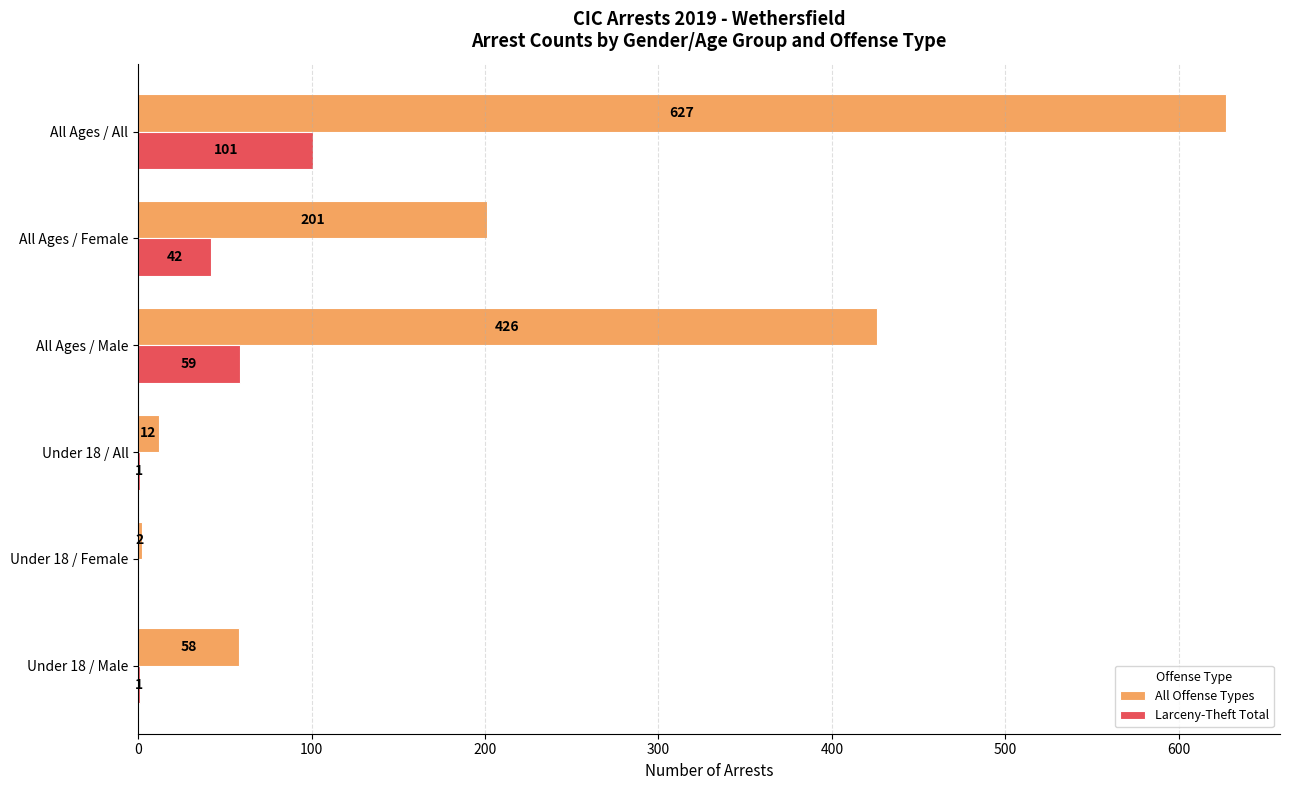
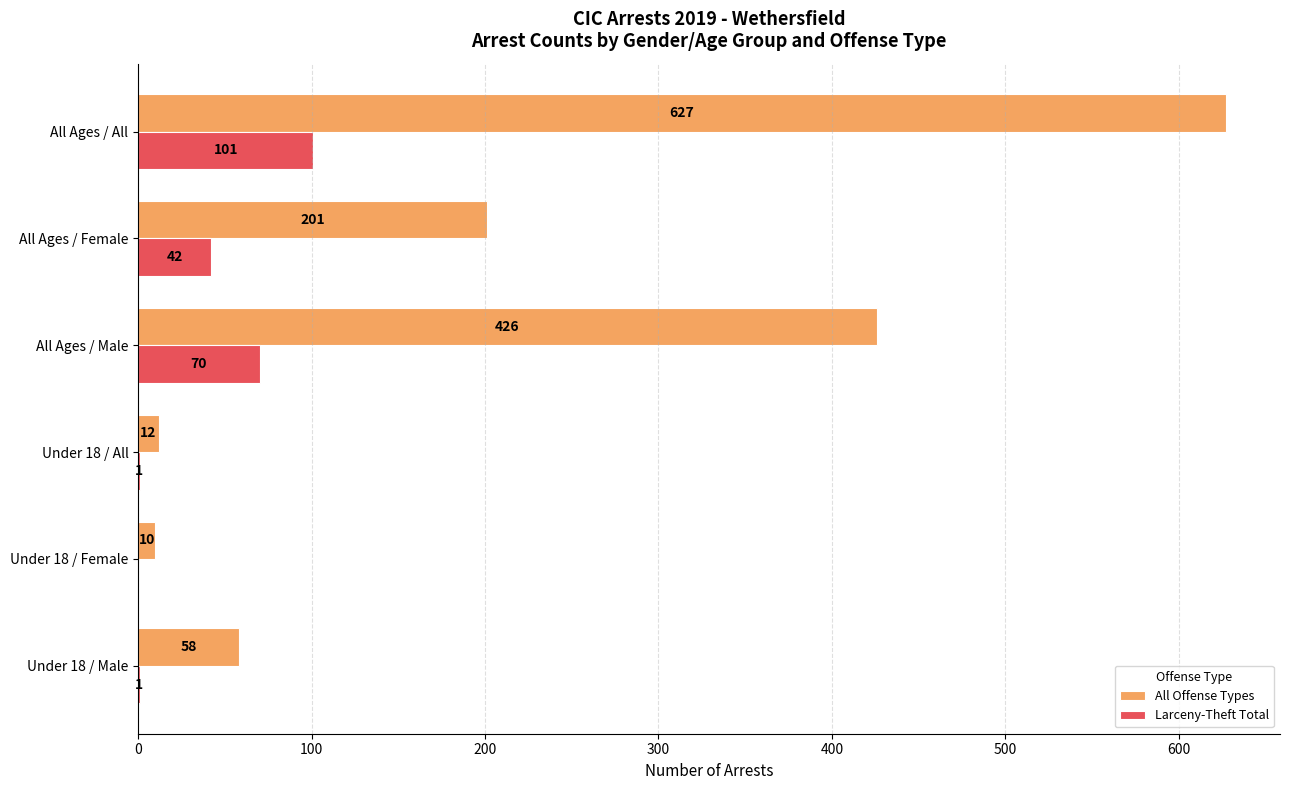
Larceny-Theft Total, All Ages / Male: 59 -> 70
All Offense Types, Under 18 / Female: 2 -> 10
